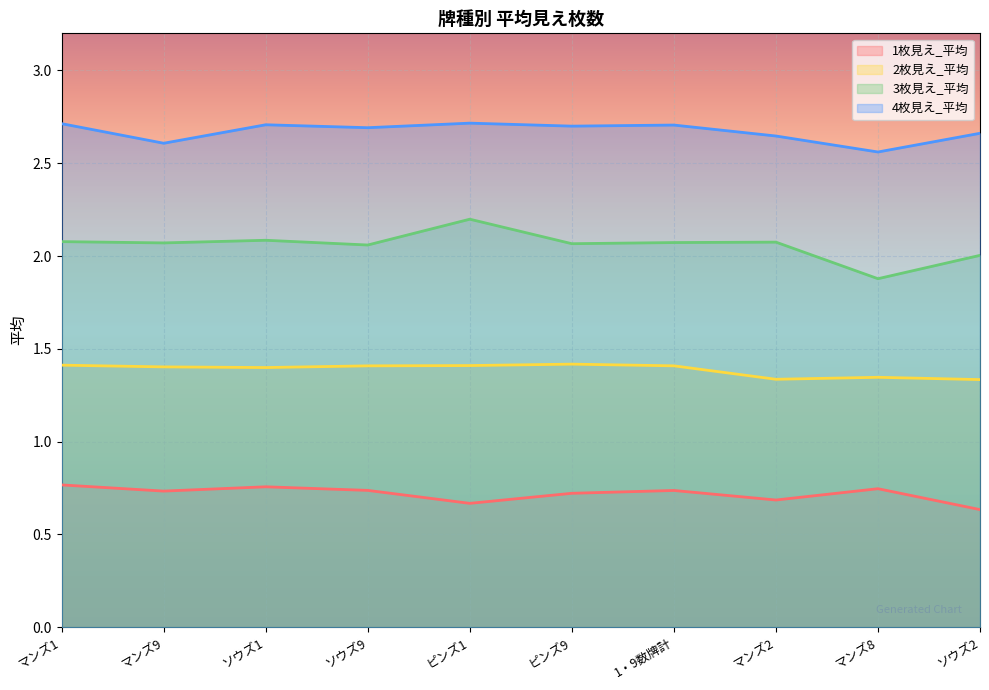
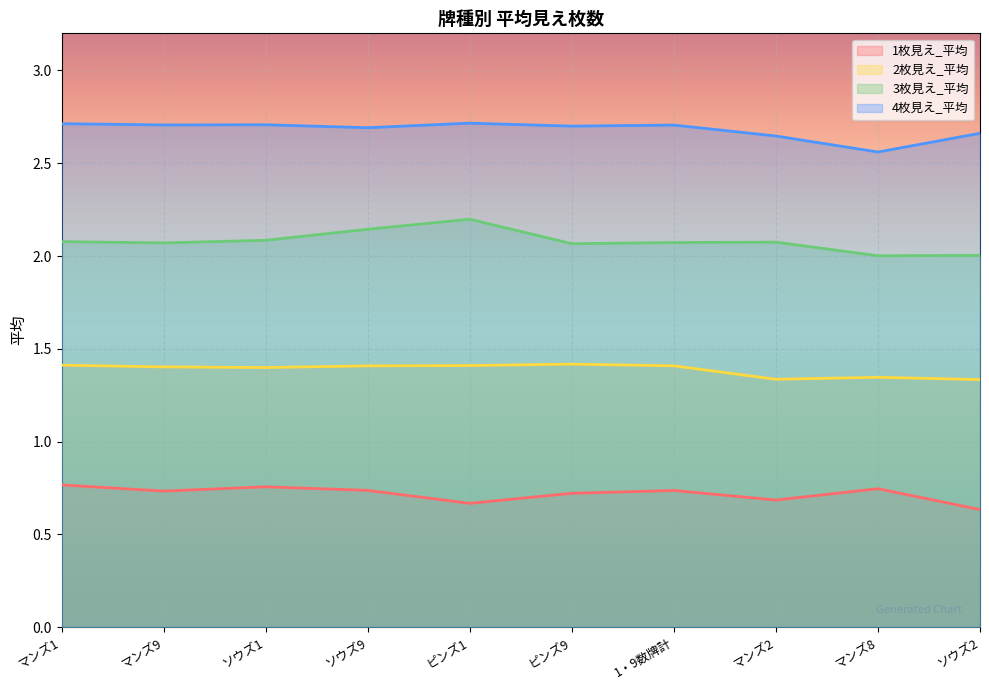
4枚見え_平均, マンズ9: 2.61 -> 2.71
3枚見え_平均, ソウズ9: 2.06 -> 2.14
3枚見え_平均, マンズ8: 1.88 -> 2.00
